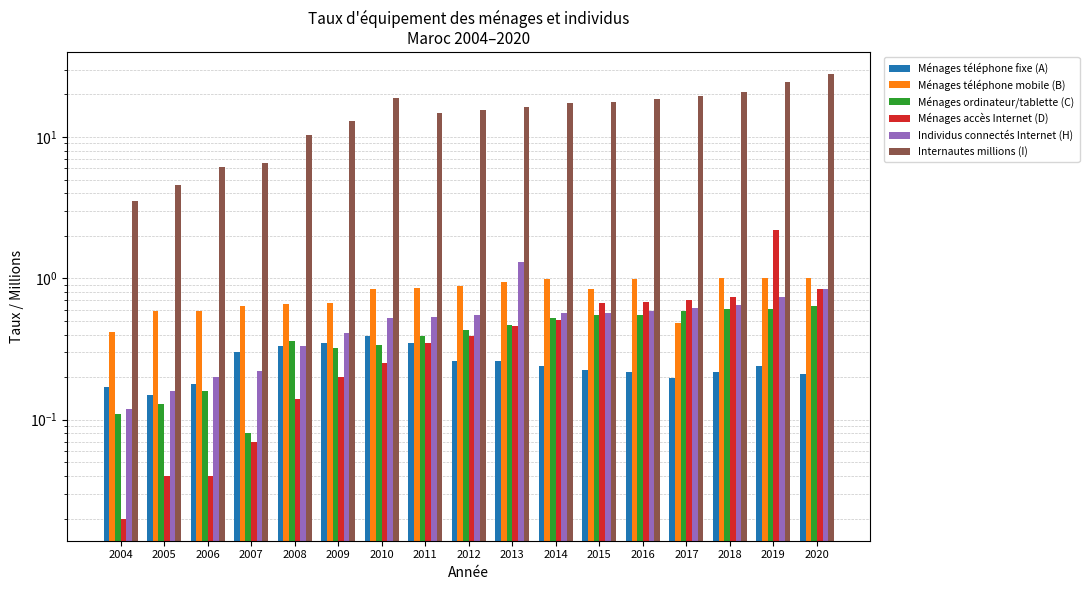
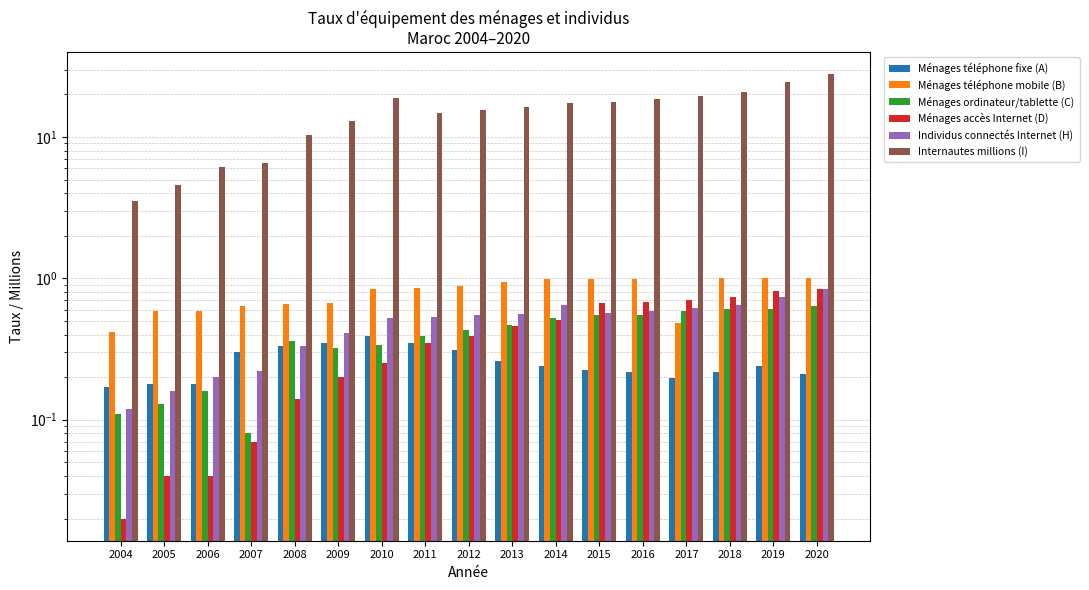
Ménages téléphone fixe (A), 2005: 0.15 -> 0.18
Ménages téléphone fixe (A), 2012: 0.26 -> 0.31
Individus connectés Internet (H), 2013: 1.3 -> 0.56
Individus connectés Internet (H), 2014: 0.57 -> 0.7
Ménages téléphone mobile (B), 2015: 0.8 -> 1.0
Ménages accès Internet (D), 2019: 2.2 -> 0.8
